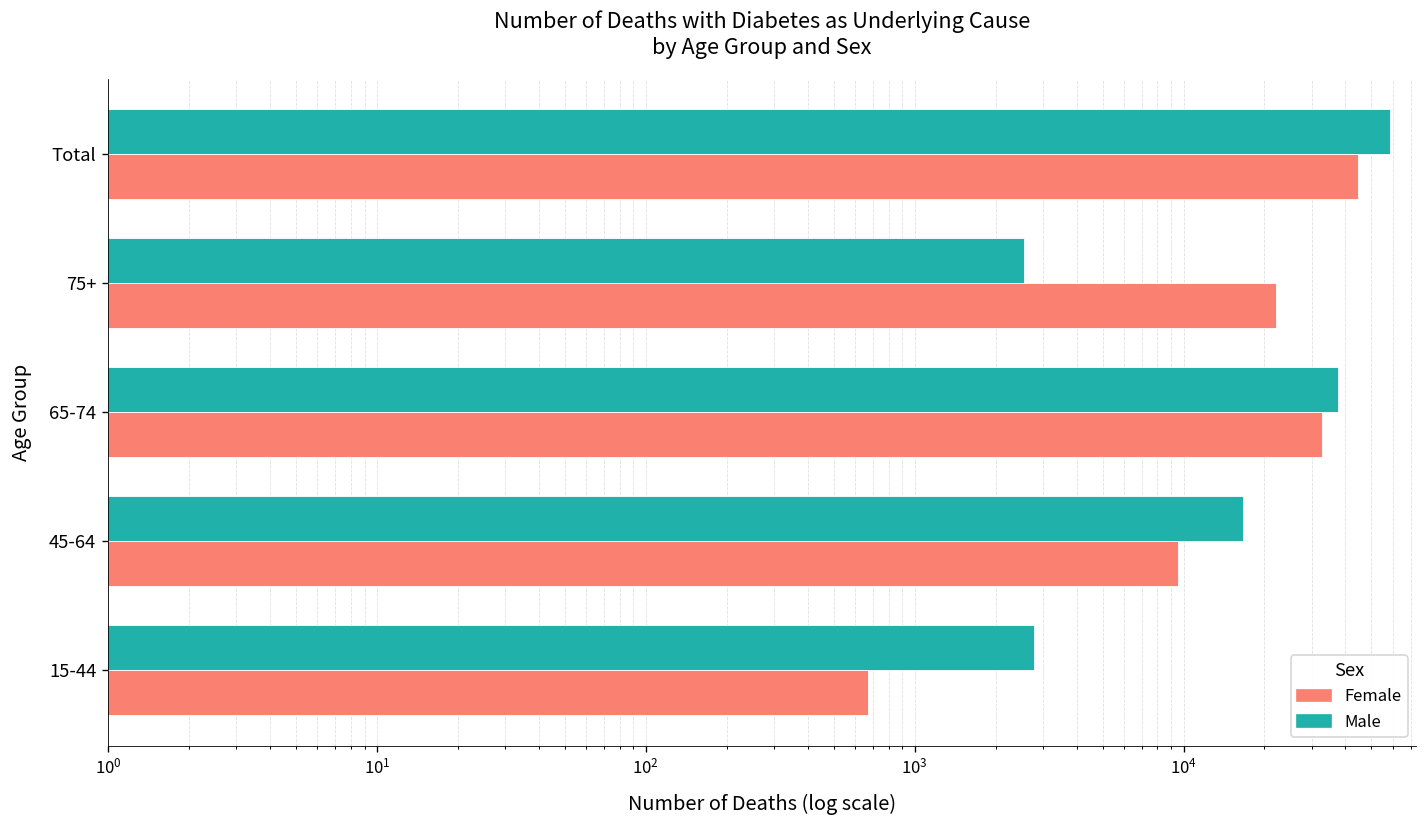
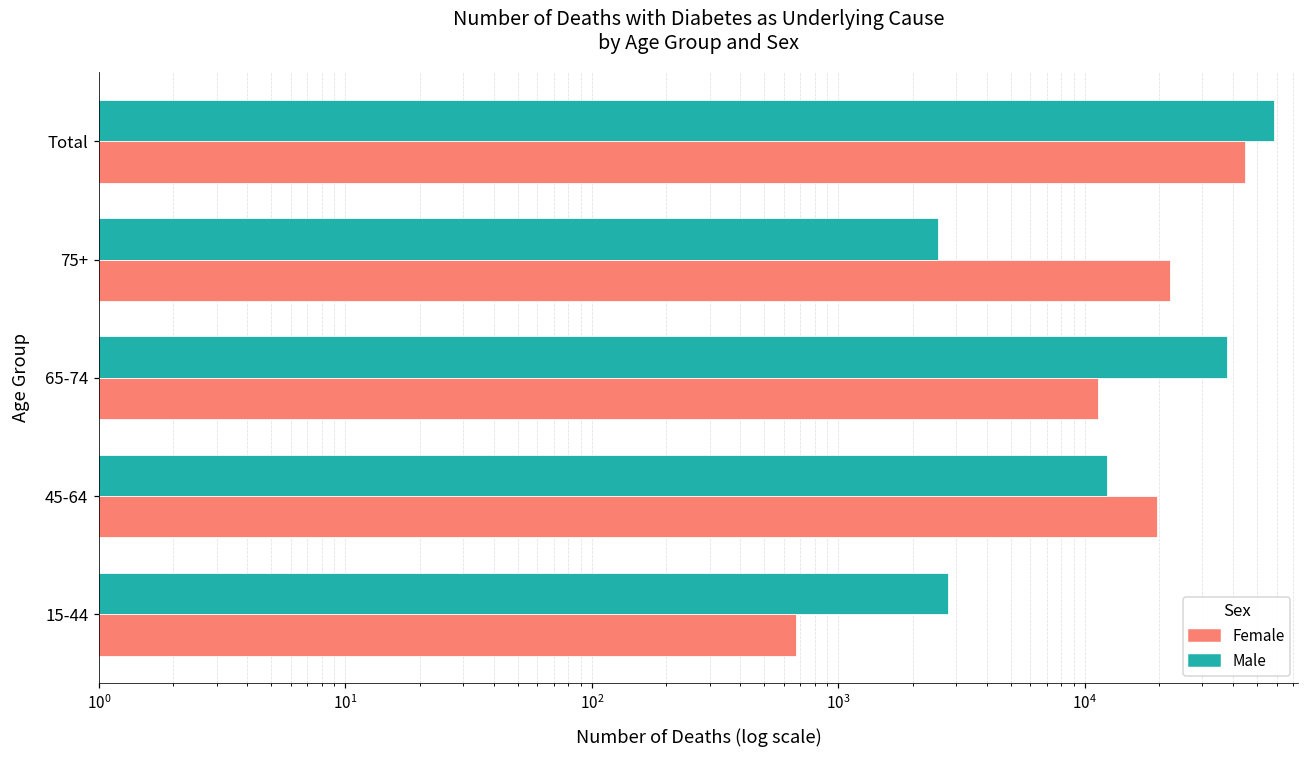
Female, 65-74: 33000 -> 11000
Male, 45-64: 17000 -> 12000
Female, 45-64: 9500 -> 20000
